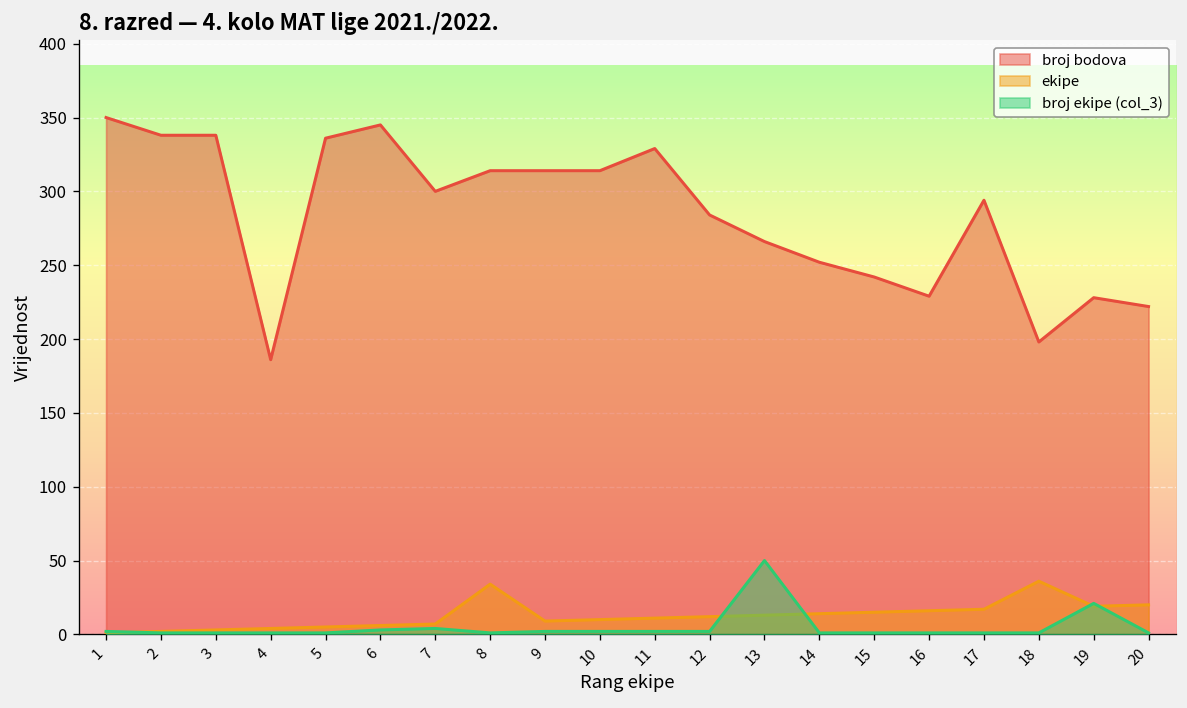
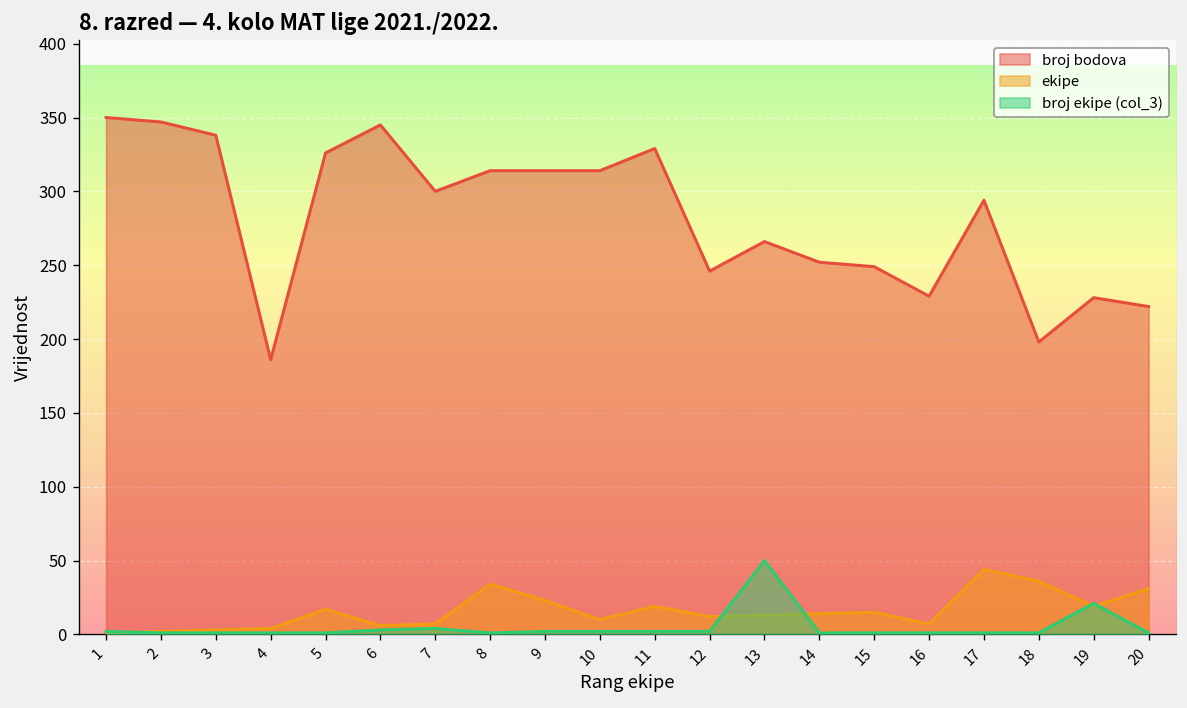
broj bodova, 2: 338 -> 347
broj bodova, 5: 336 -> 326
ekipe, 5: 5 -> 17
ekipe, 9: 9 -> 23
ekipe, 11: 11 -> 19
broj bodova, 12: 284 -> 246
broj bodova, 15: 242 -> 249
ekipe, 16: 16 -> 7
ekipe, 17: 17 -> 44
ekipe, 20: 20 -> 31
